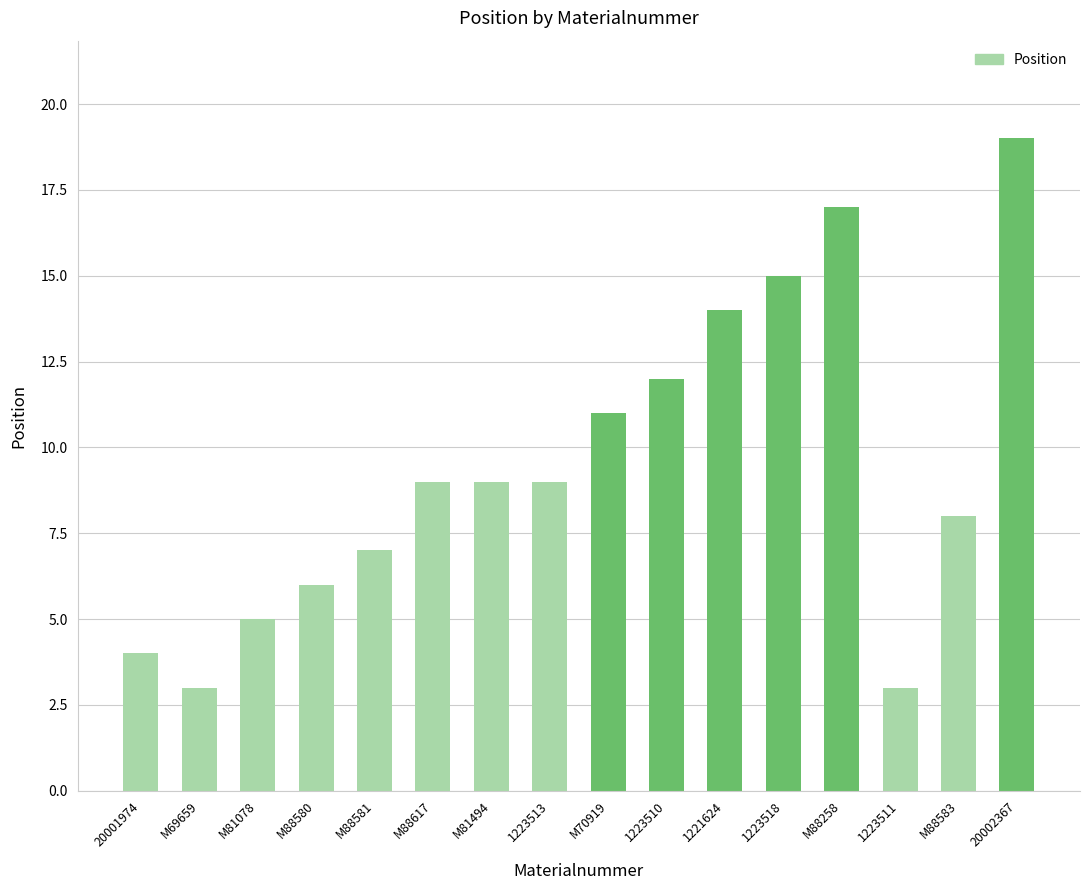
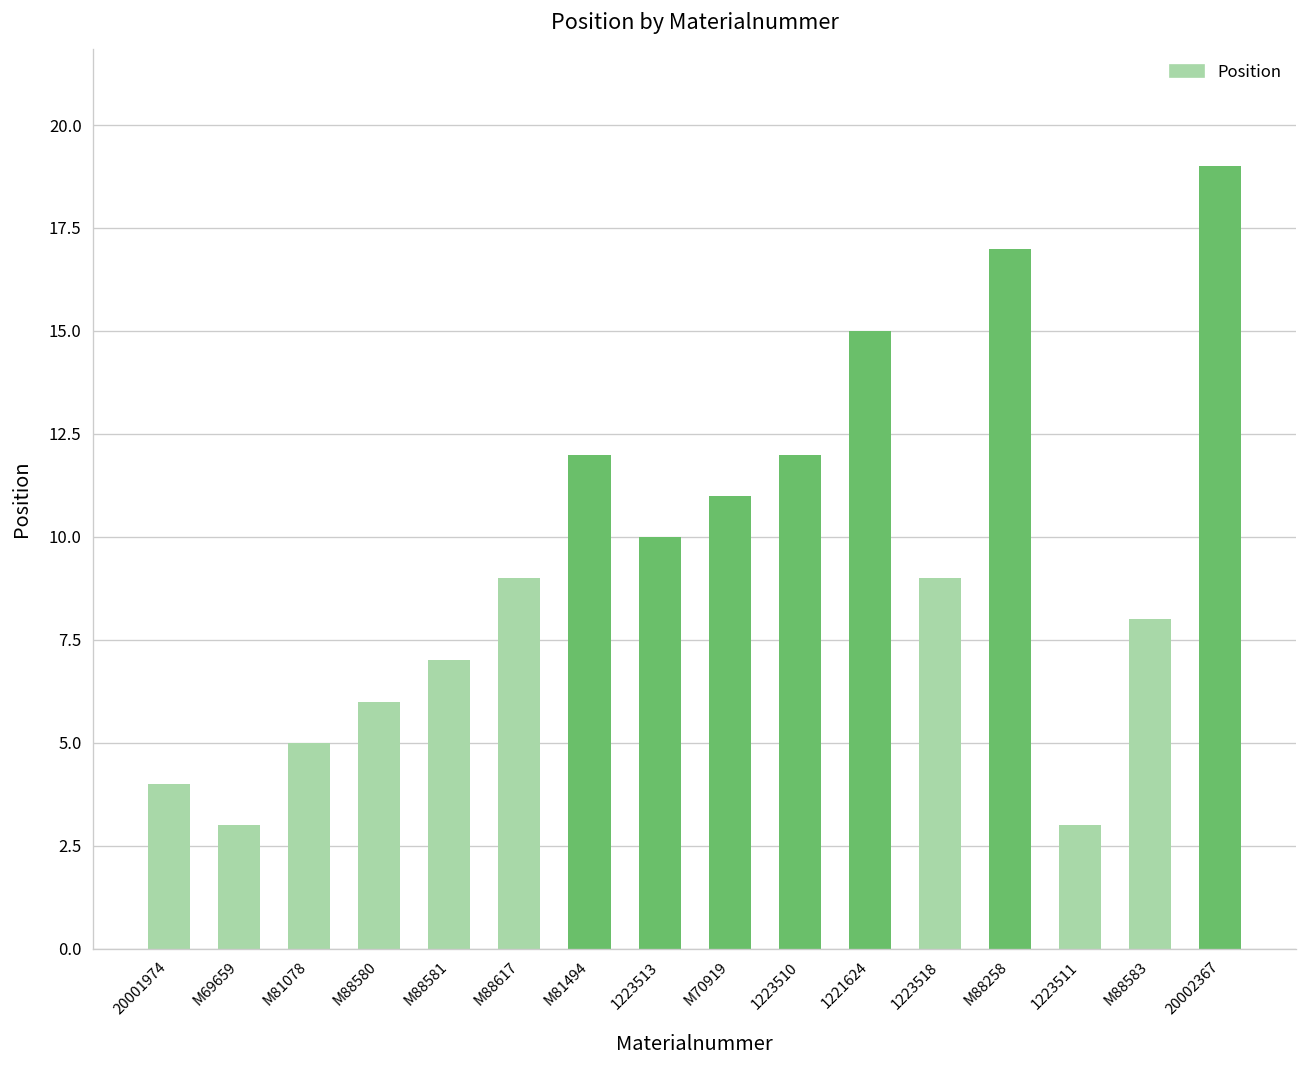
M81494: 9 -> 12
1223513: 9 -> 10
1221624: 14 -> 15
1223518: 15 -> 9
